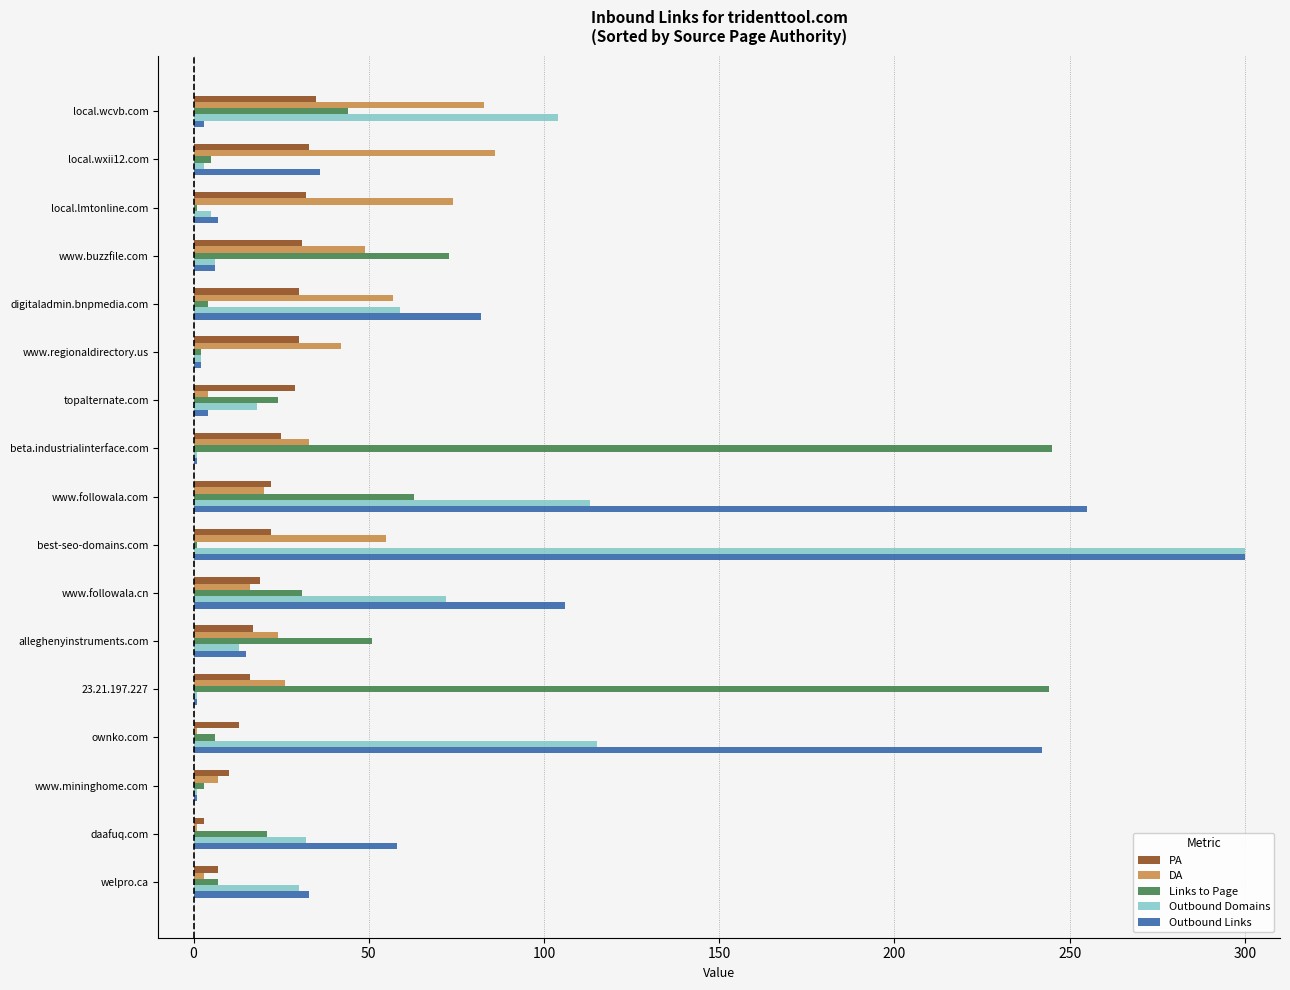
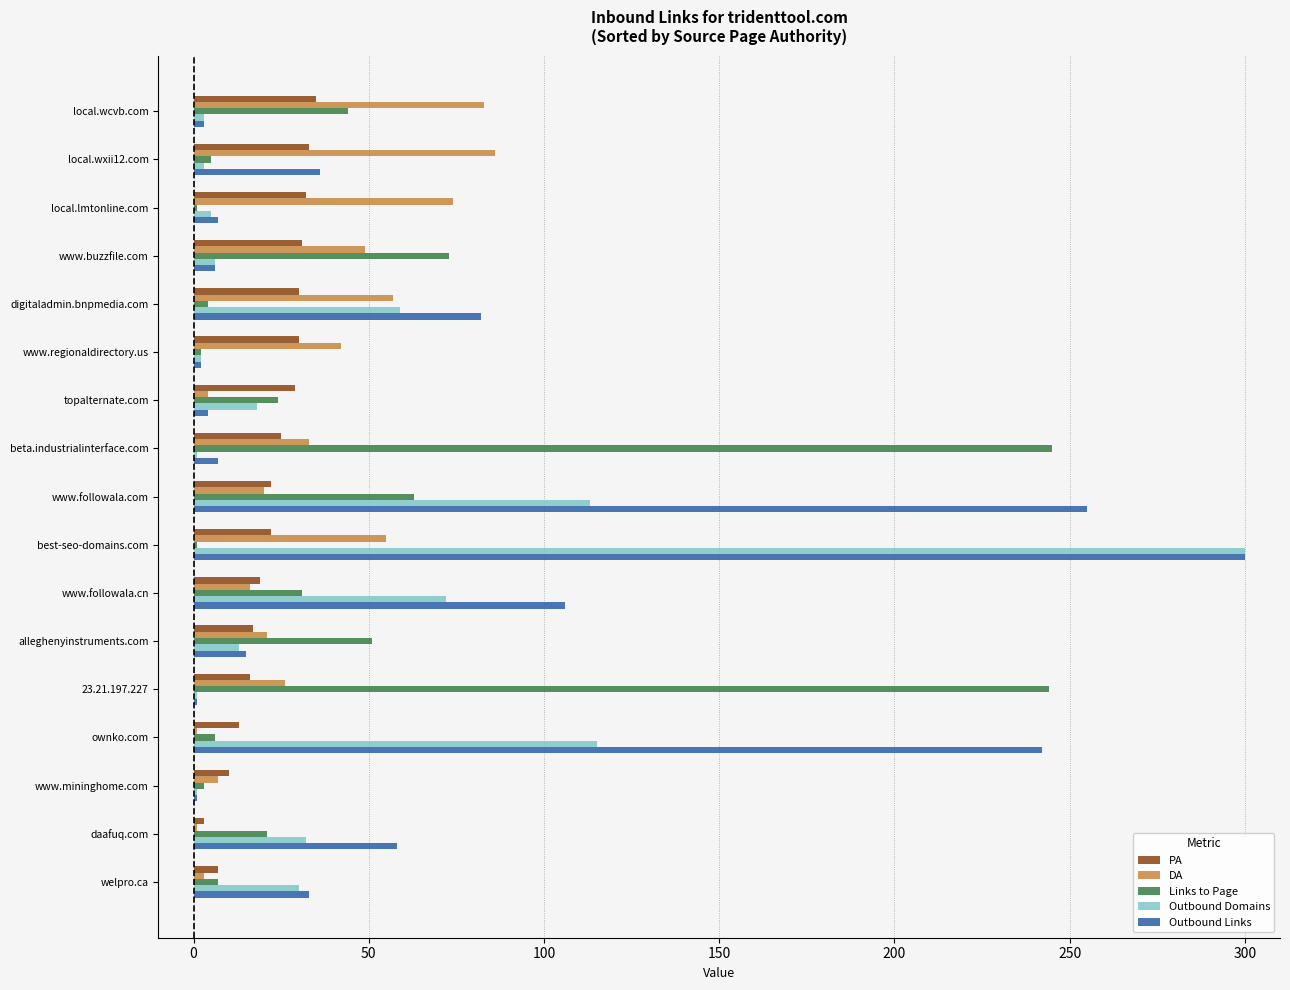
Outbound Domains, local.wcvb.com: 104 -> 3
Outbound Links, beta.industrialinterface.com: 1 -> 7
DA, alleghenyinstruments.com: 24 -> 21
